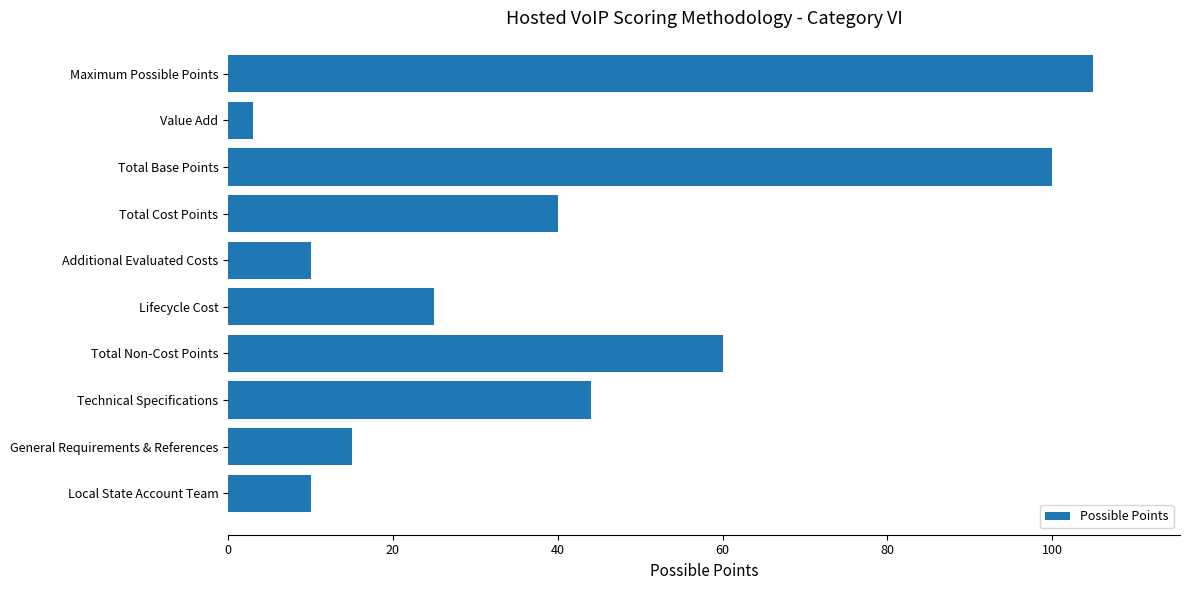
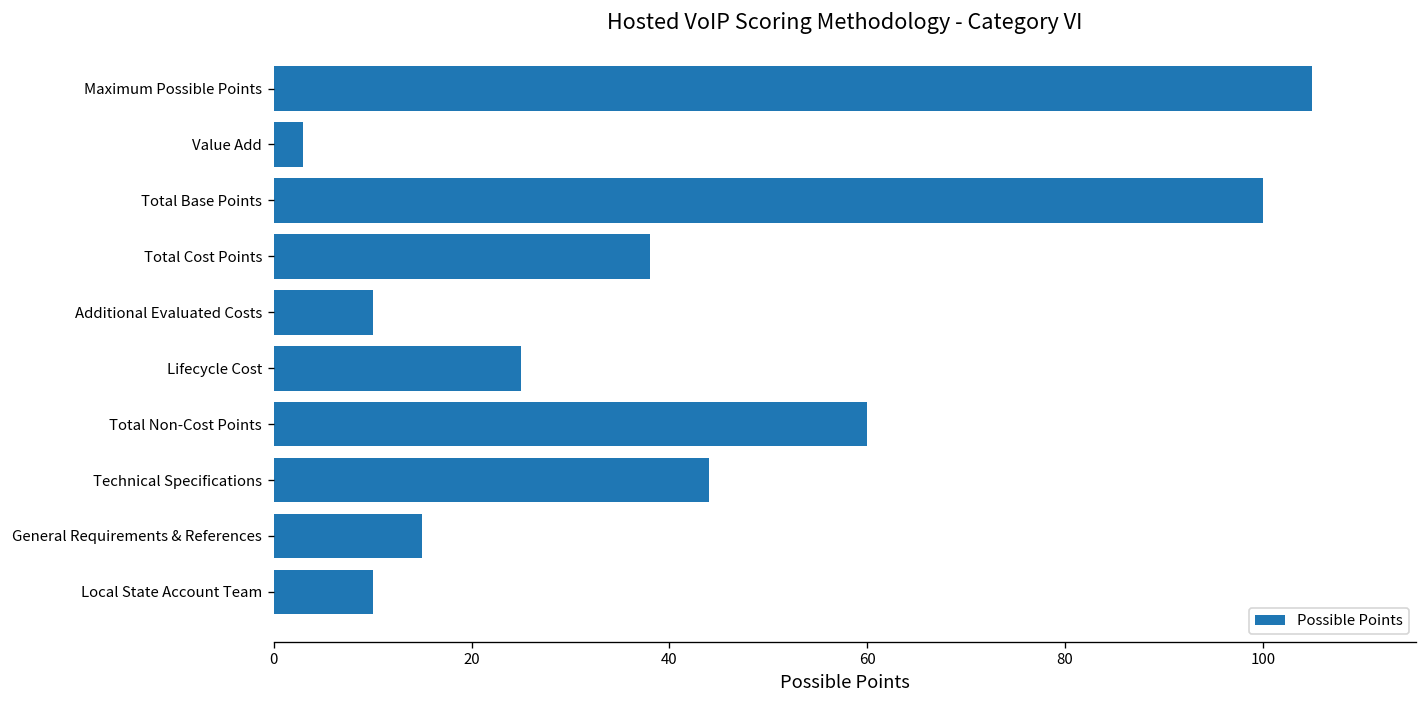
Total Cost Points: 40 -> 38
